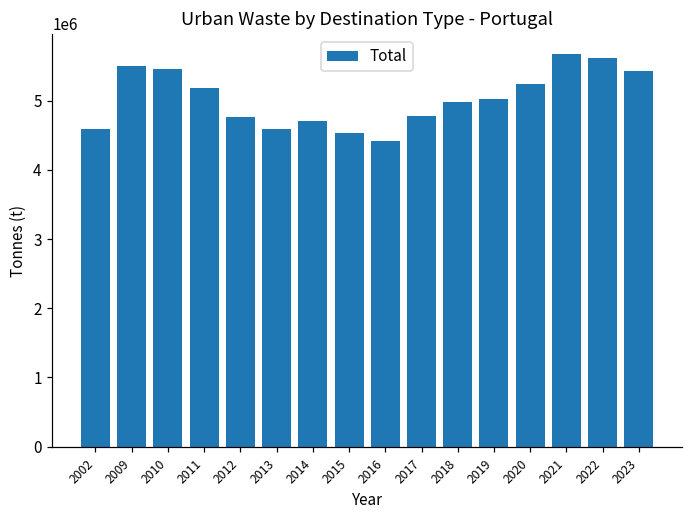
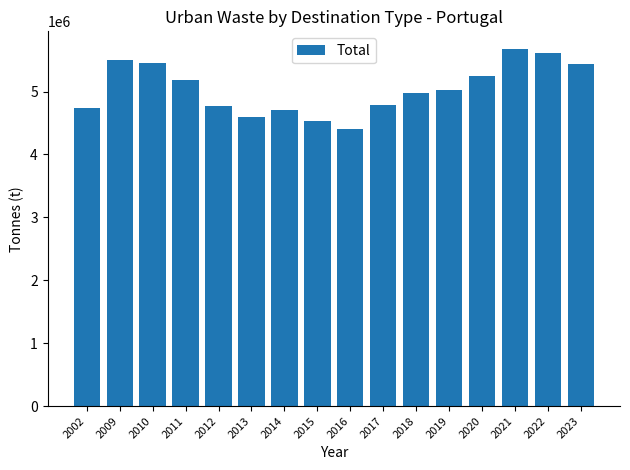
2002: 4600000 -> 4700000
